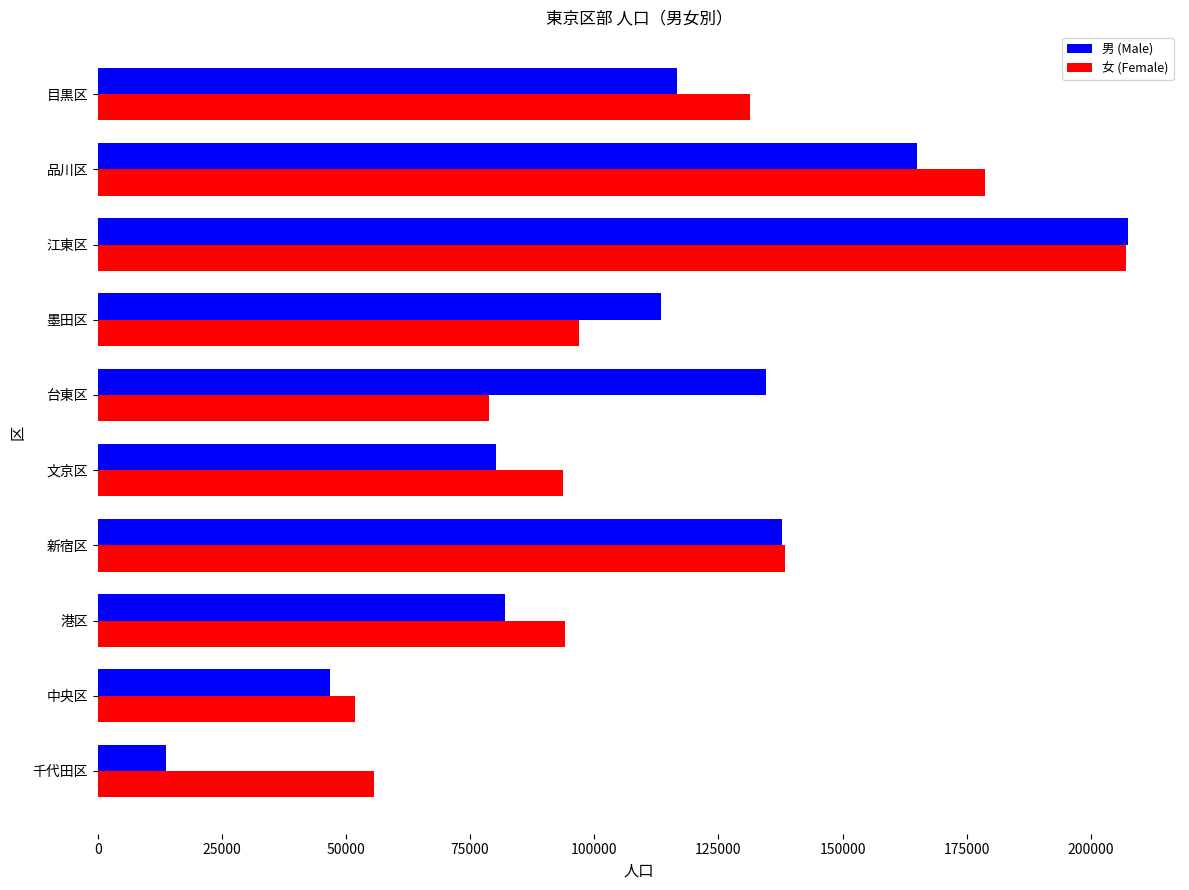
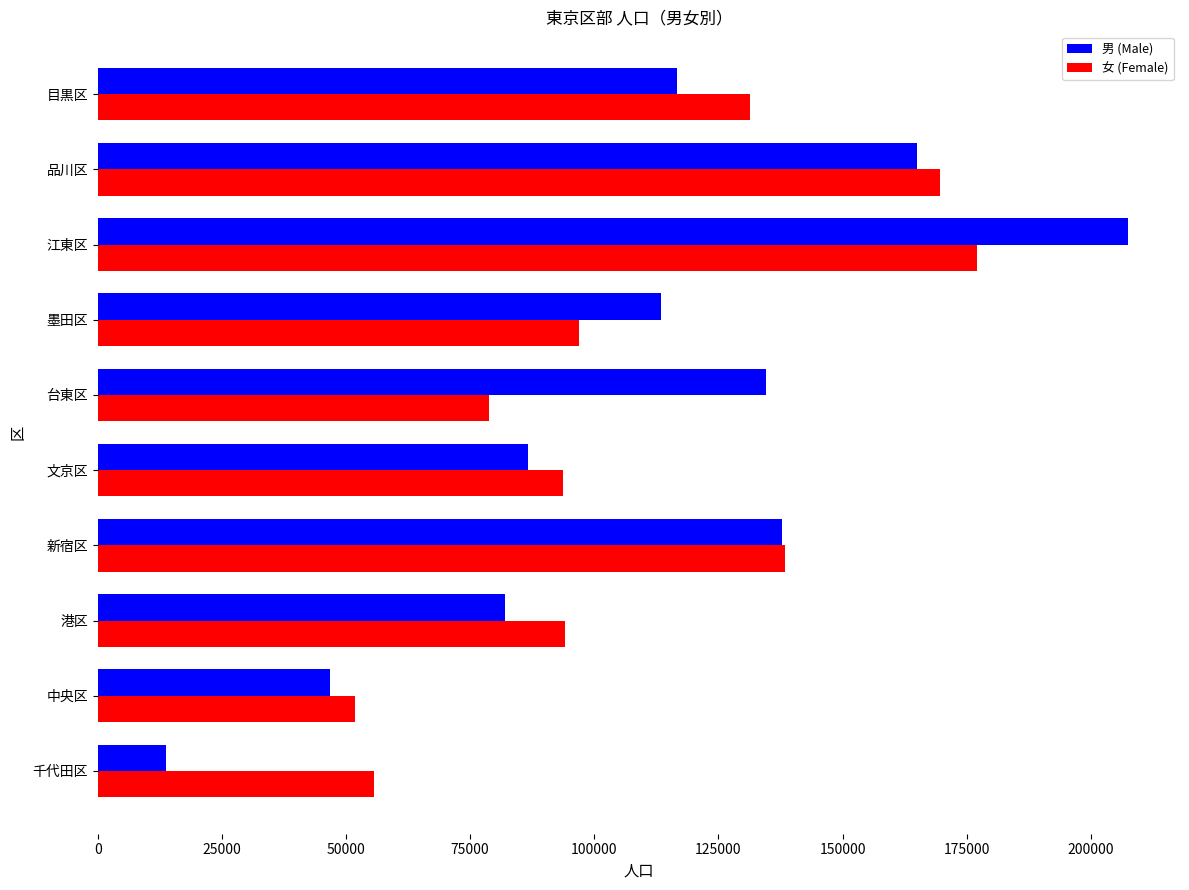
女 (Female), 品川区: 179000 -> 170000
女 (Female), 江東区: 207000 -> 177000
男 (Male), 文京区: 80000 -> 87000
